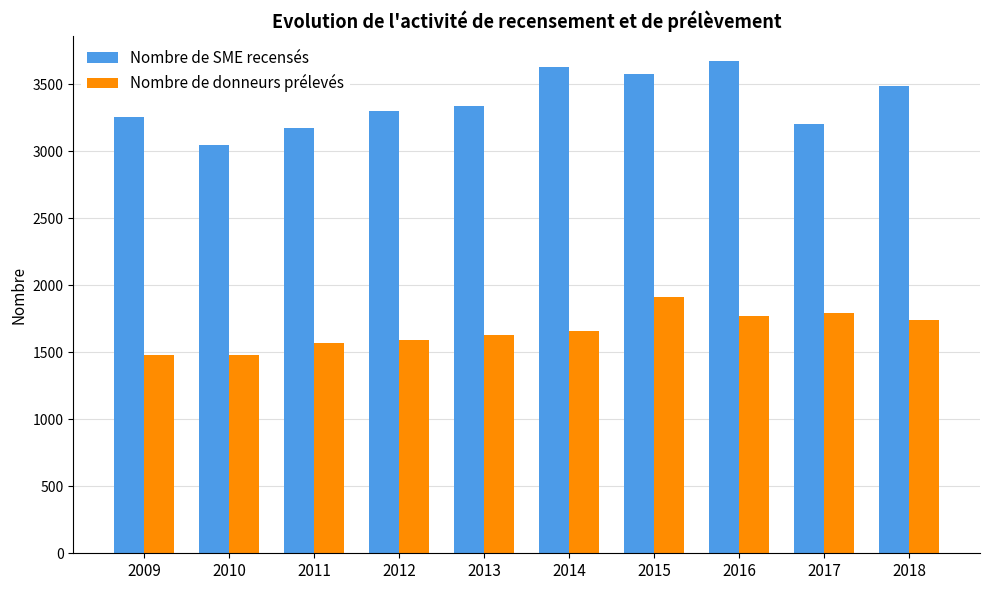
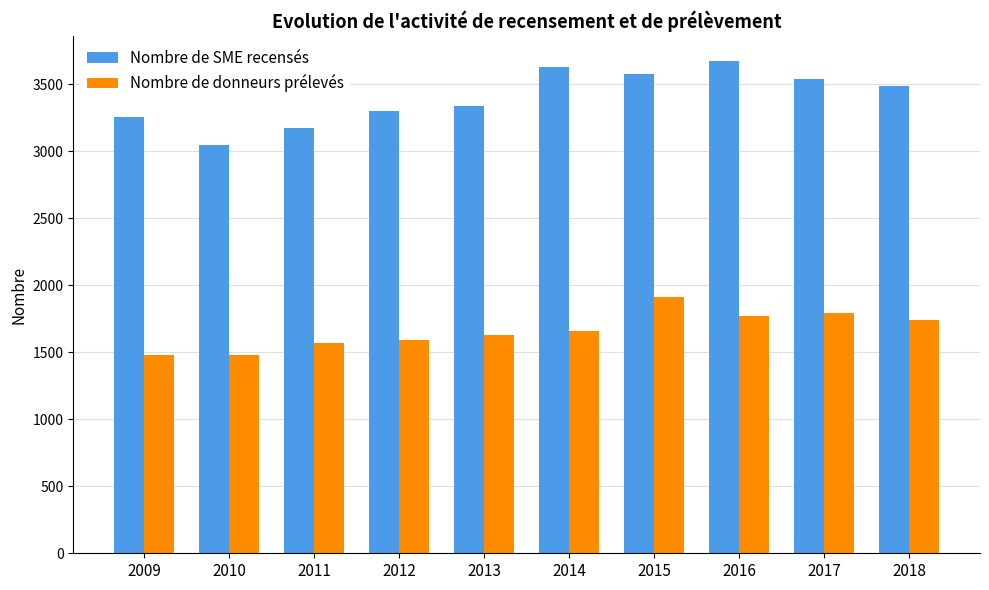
Nombre de SME recensés, 2017: 3210 -> 3540
